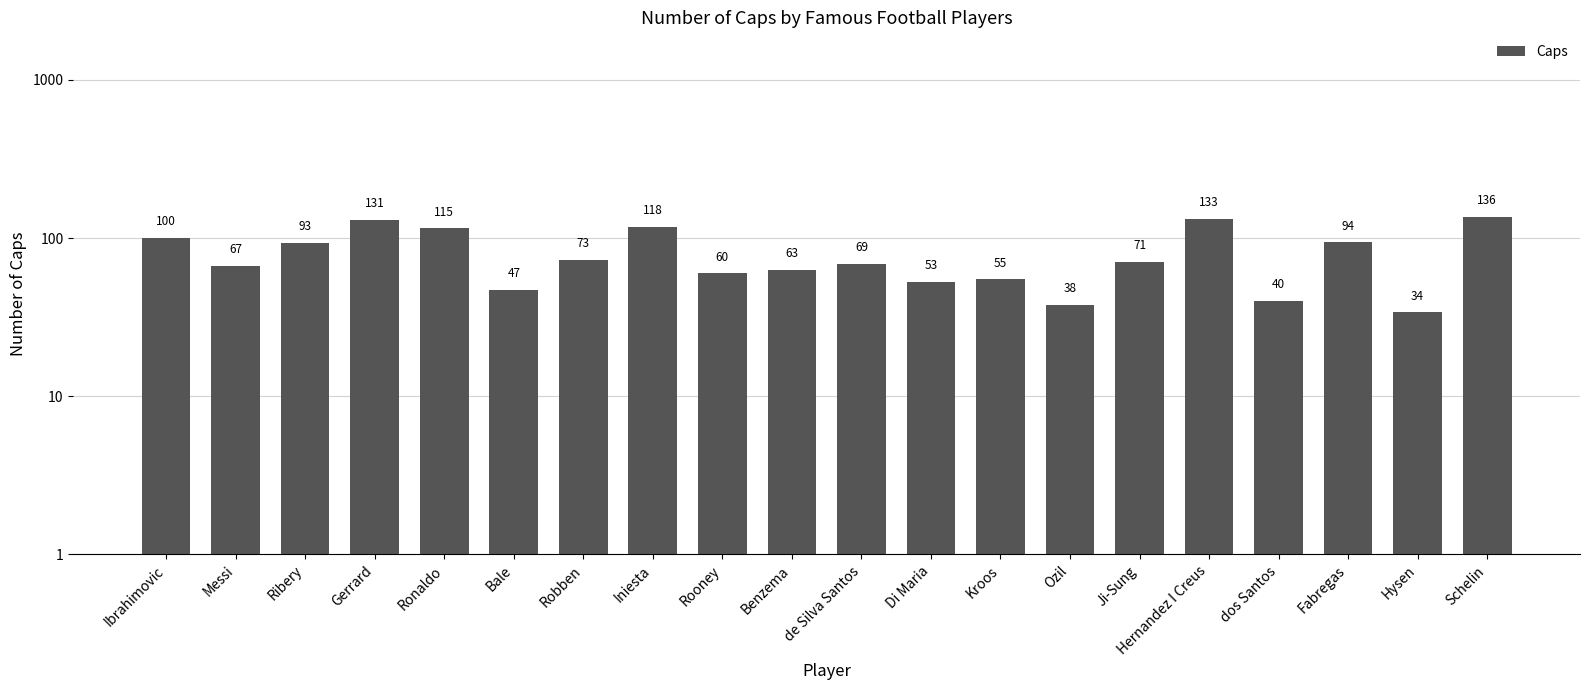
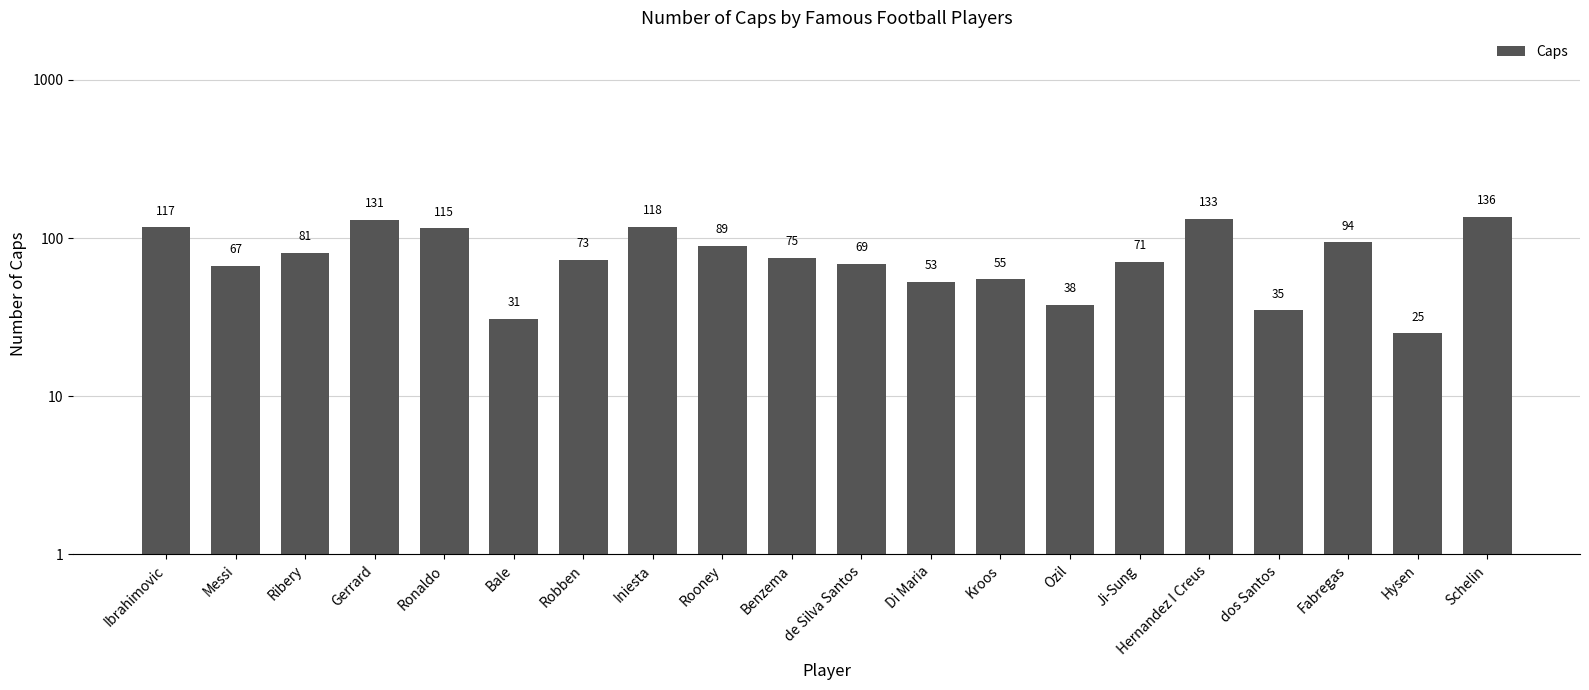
Ibrahimovic: 100 -> 117
Ribery: 93 -> 81
Bale: 47 -> 31
Rooney: 60 -> 89
Benzema: 63 -> 75
dos Santos: 40 -> 35
Hysen: 34 -> 25
